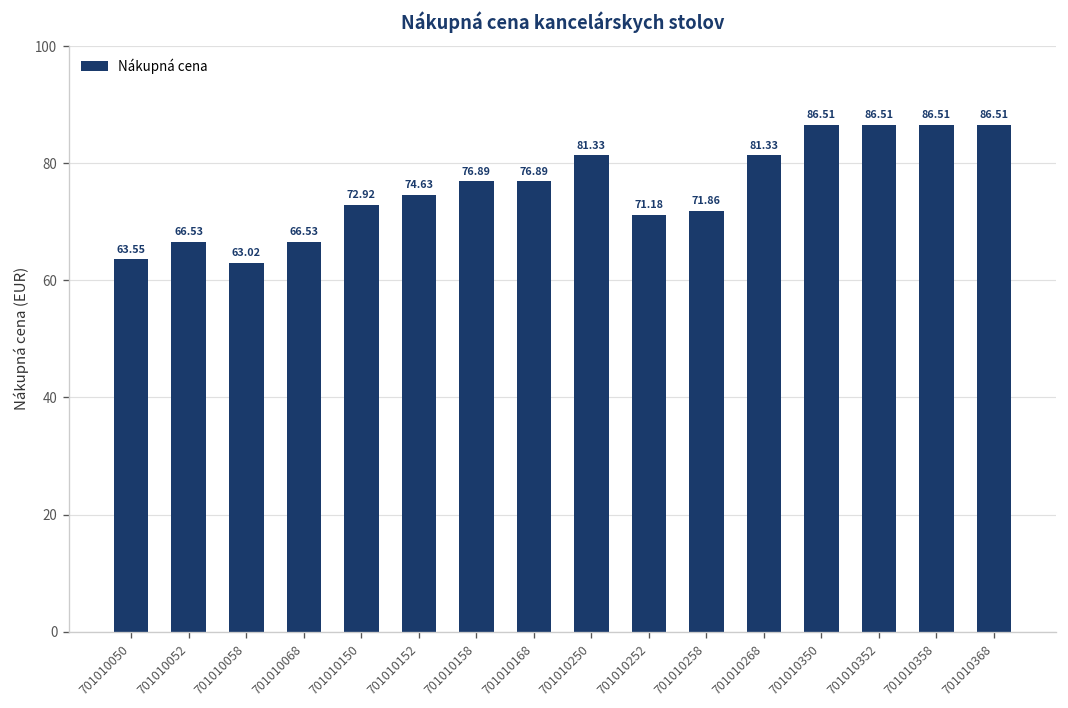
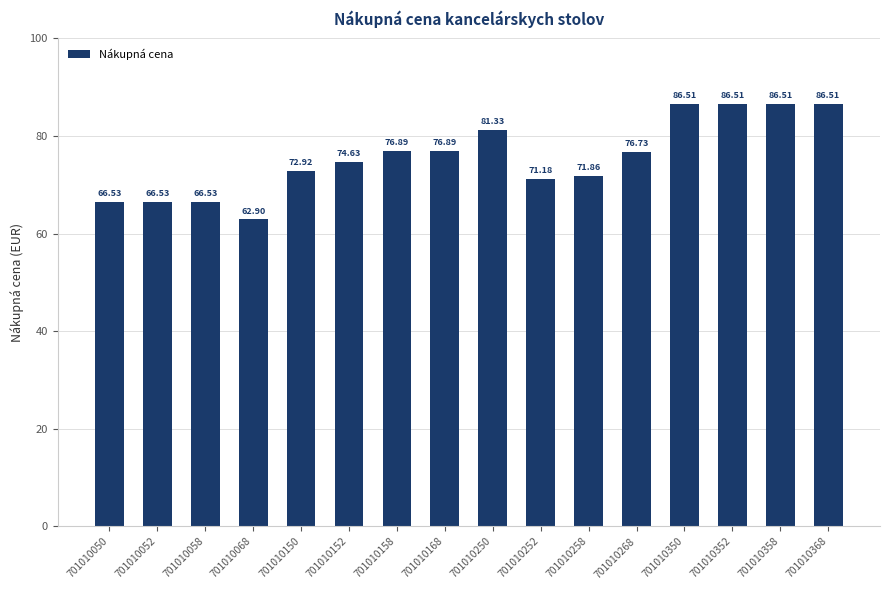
701010050: 63.55 -> 66.53
701010058: 63.02 -> 66.53
701010068: 66.53 -> 62.90
701010268: 81.33 -> 76.73
